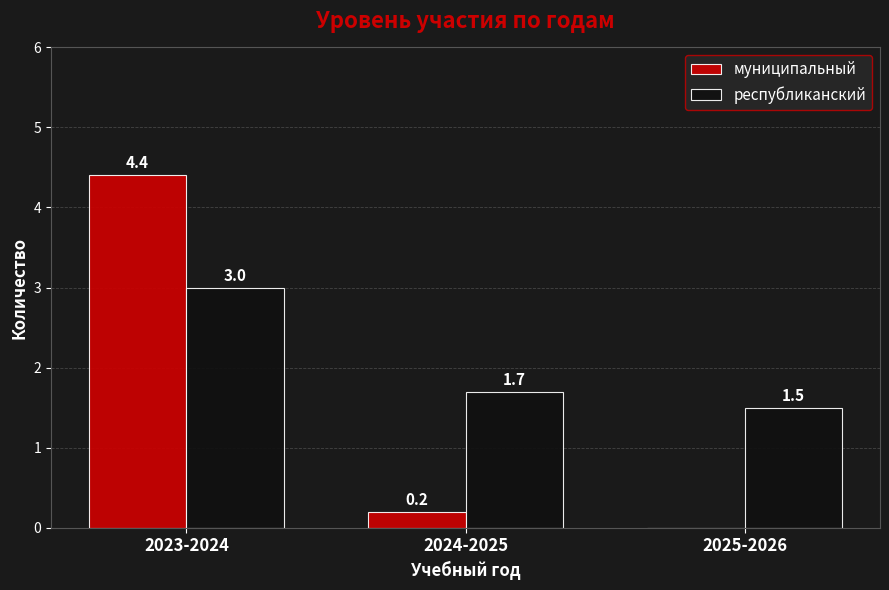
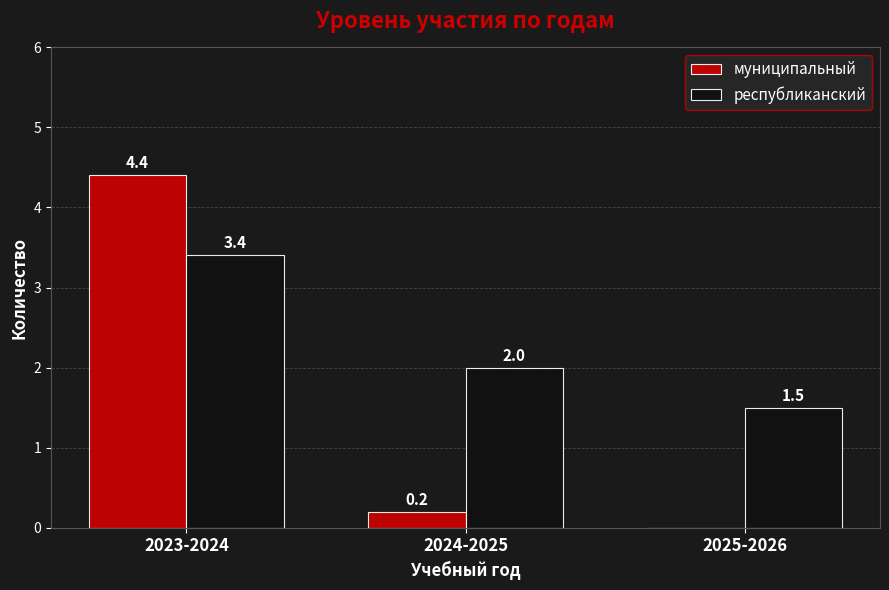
республиканский, 2023-2024: 3.0 -> 3.4
республиканский, 2024-2025: 1.7 -> 2.0
